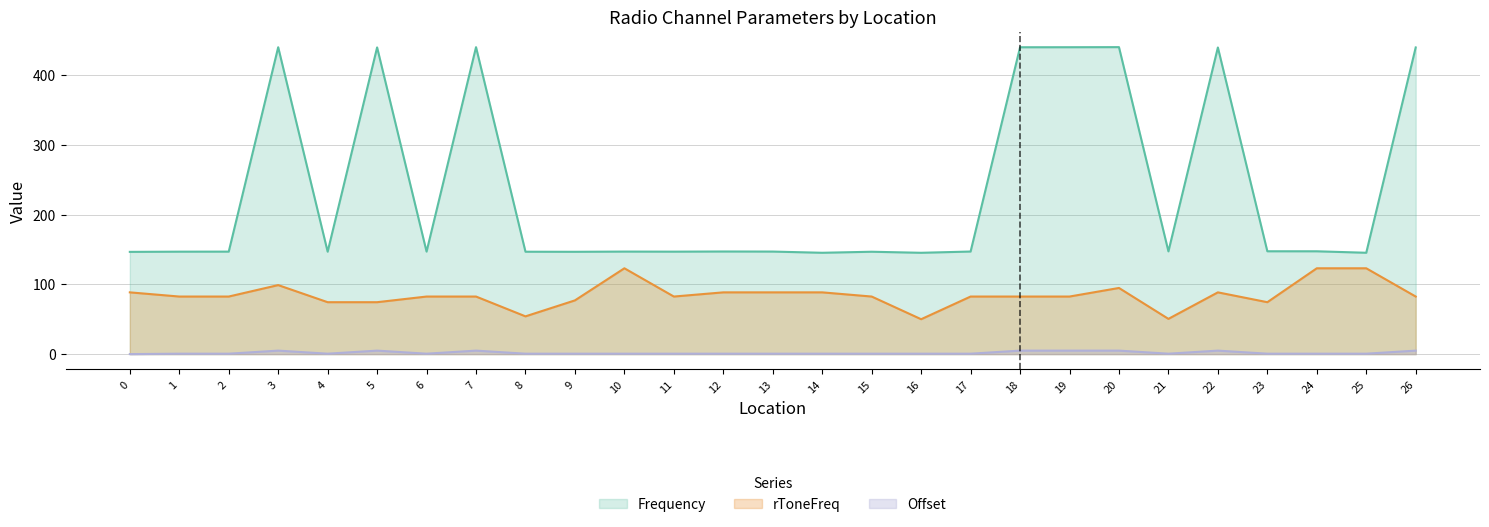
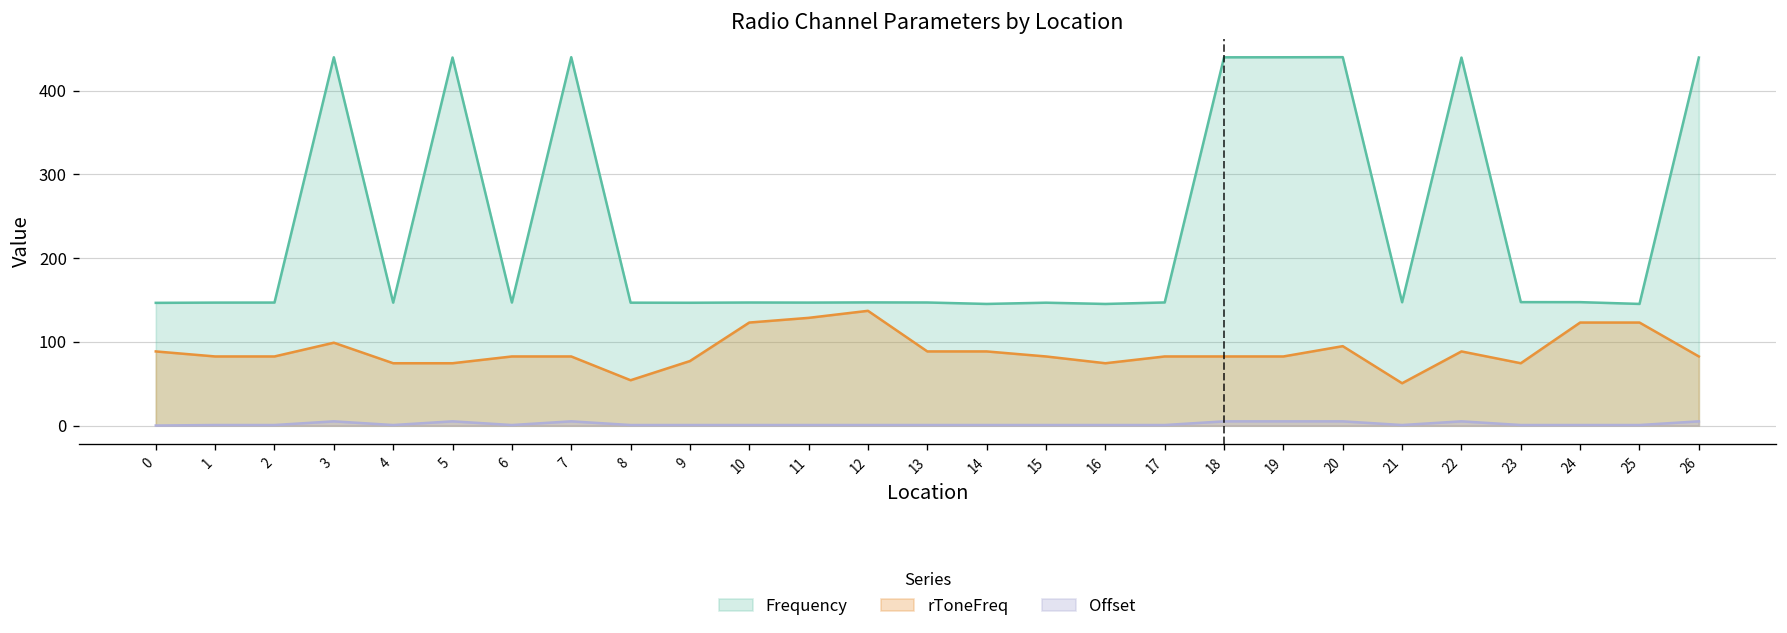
rToneFreq, 11: 80 -> 130
rToneFreq, 12: 90 -> 140
rToneFreq, 16: 50 -> 70
